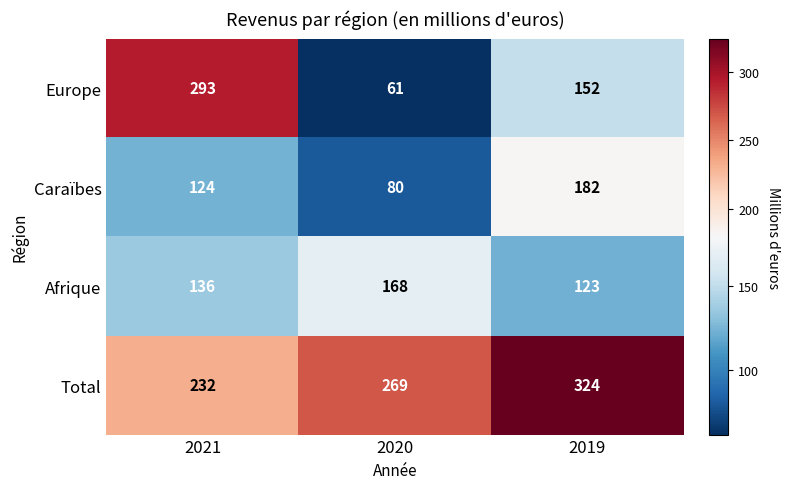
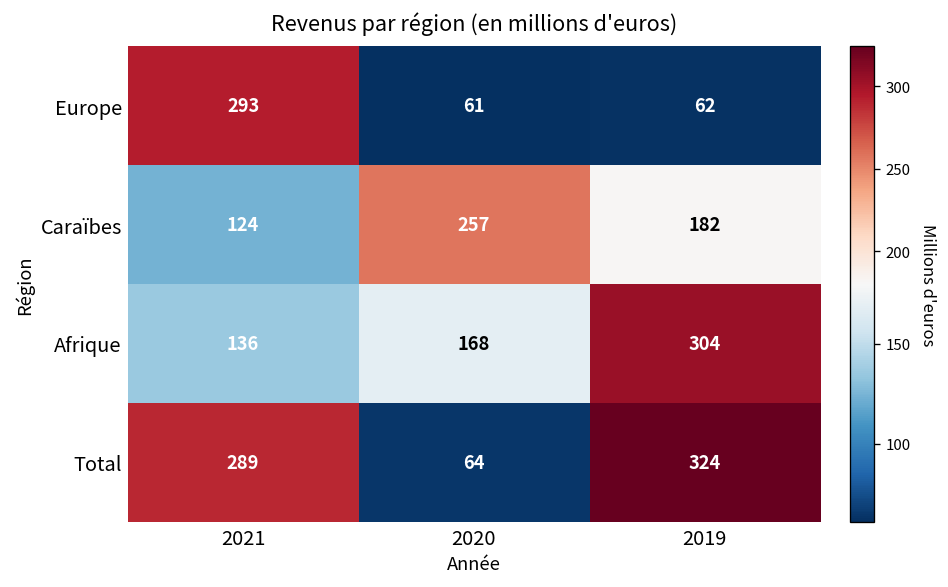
Europe, 2019: 152 -> 62
Caraïbes, 2020: 80 -> 257
Afrique, 2019: 123 -> 304
Total, 2021: 232 -> 289
Total, 2020: 269 -> 64
